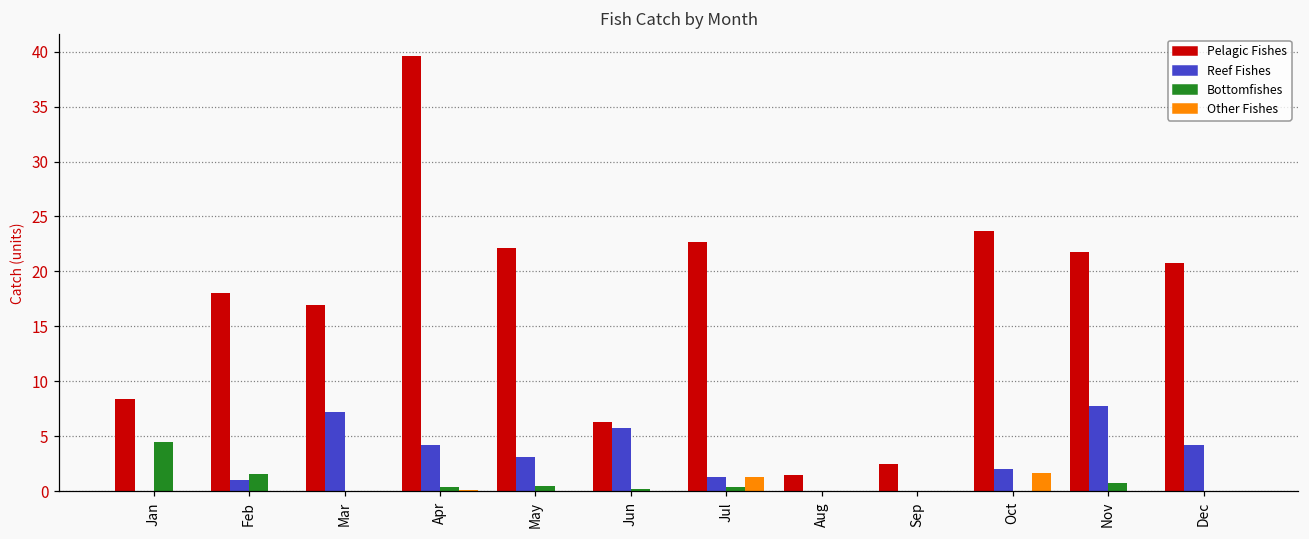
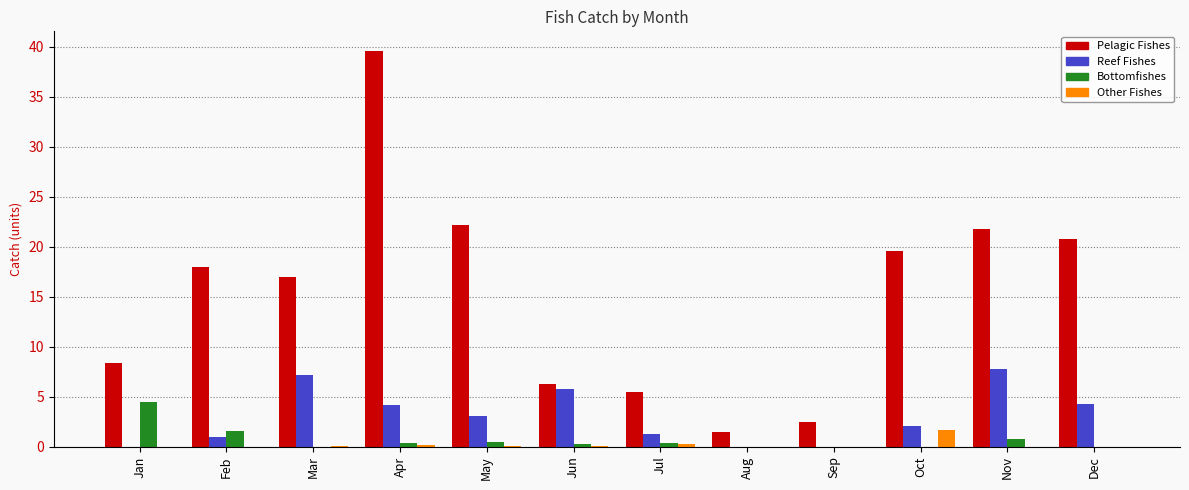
Pelagic Fishes, Jul: 23 -> 5
Other Fishes, Jul: 1 -> 0
Pelagic Fishes, Oct: 24 -> 20
